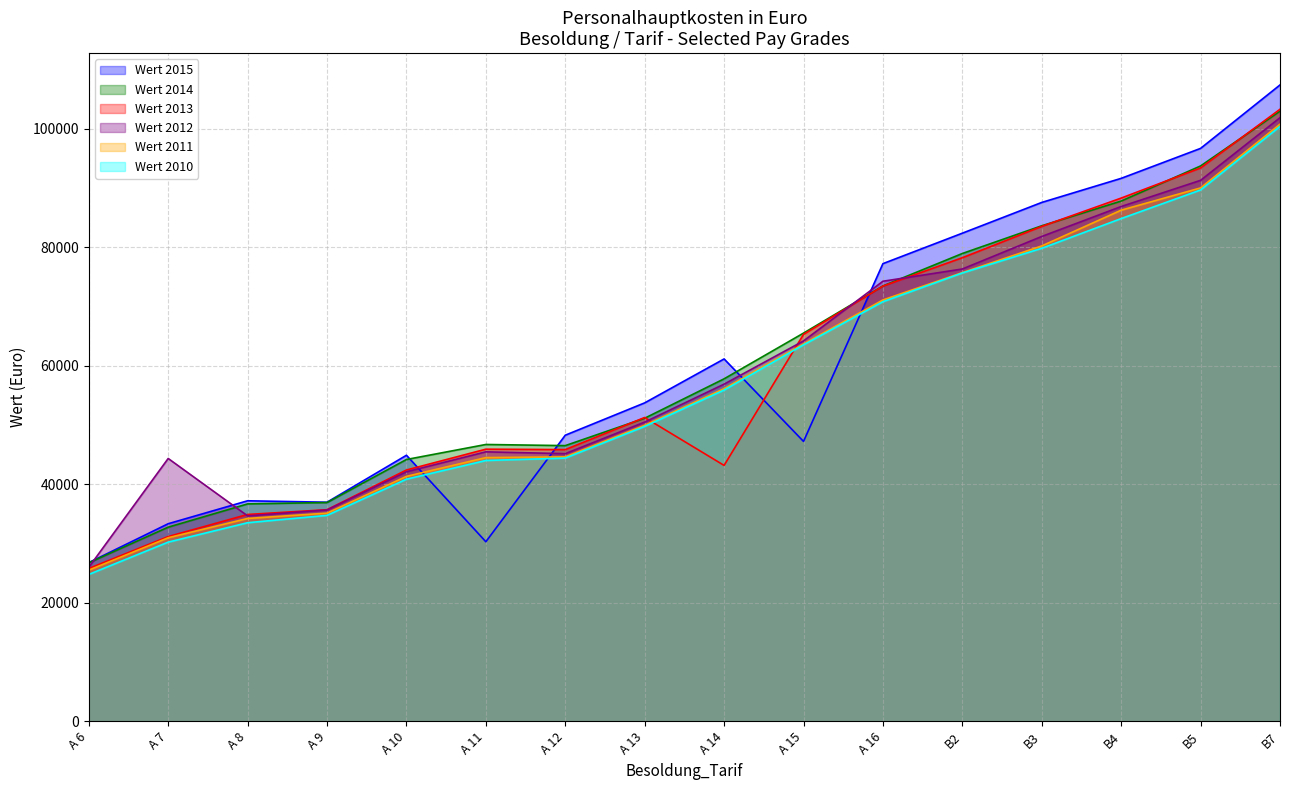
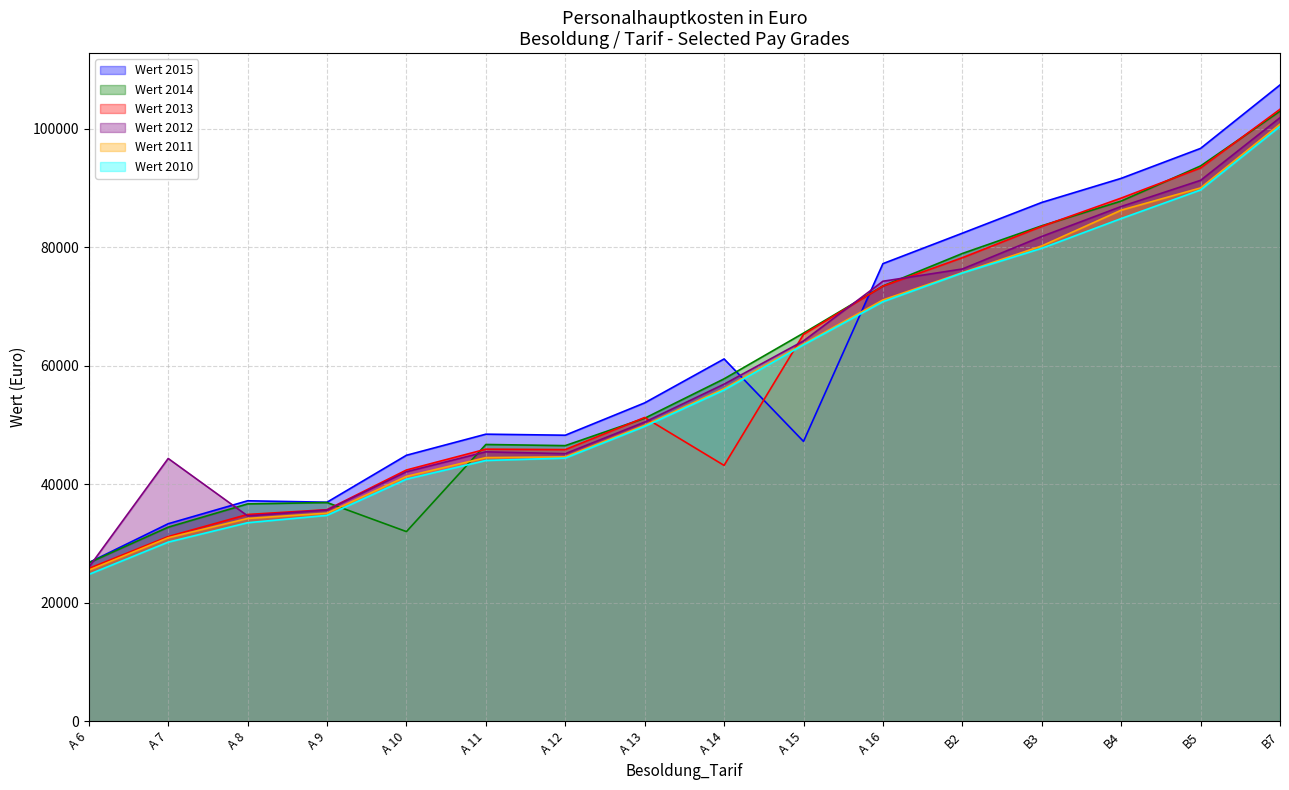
Wert 2014, A 10: 44000 -> 32000
Wert 2015, A 11: 30000 -> 48000
